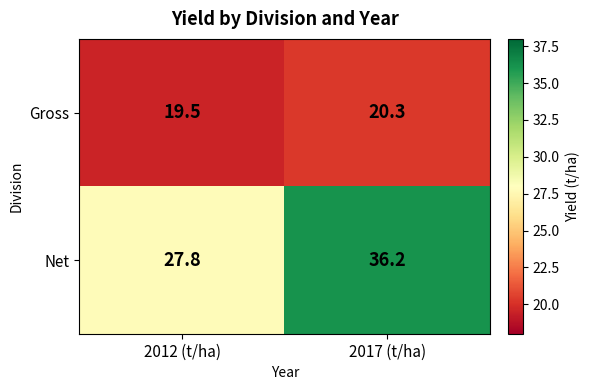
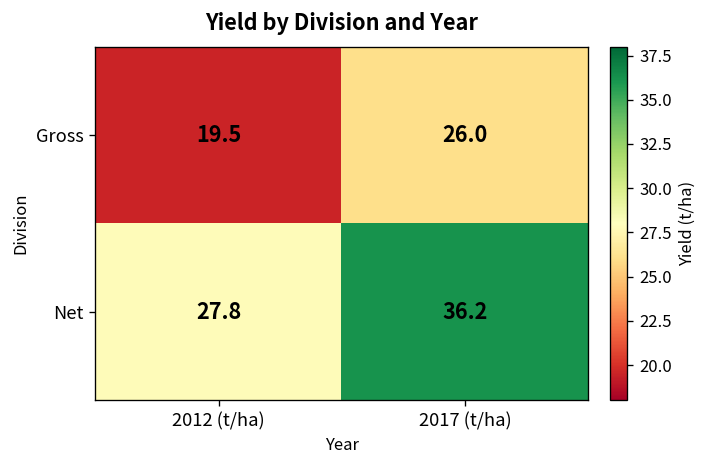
Gross, 2017 (t/ha): 20.3 -> 26.0
